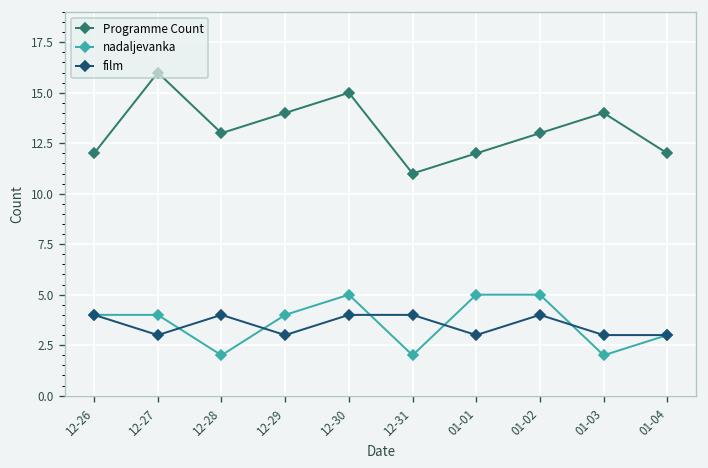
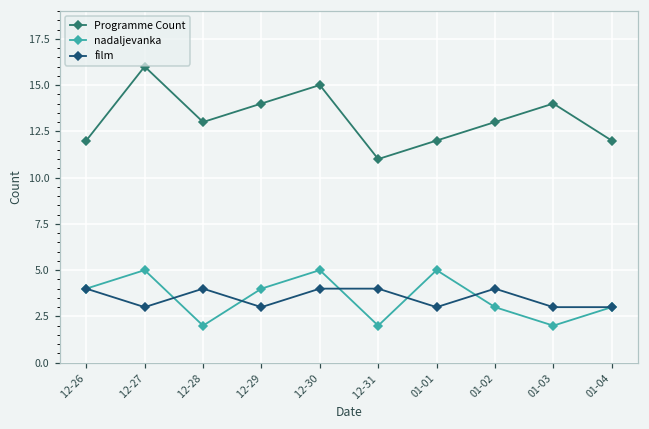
nadaljevanka, 12-27: 4 -> 5
nadaljevanka, 01-02: 5 -> 3
